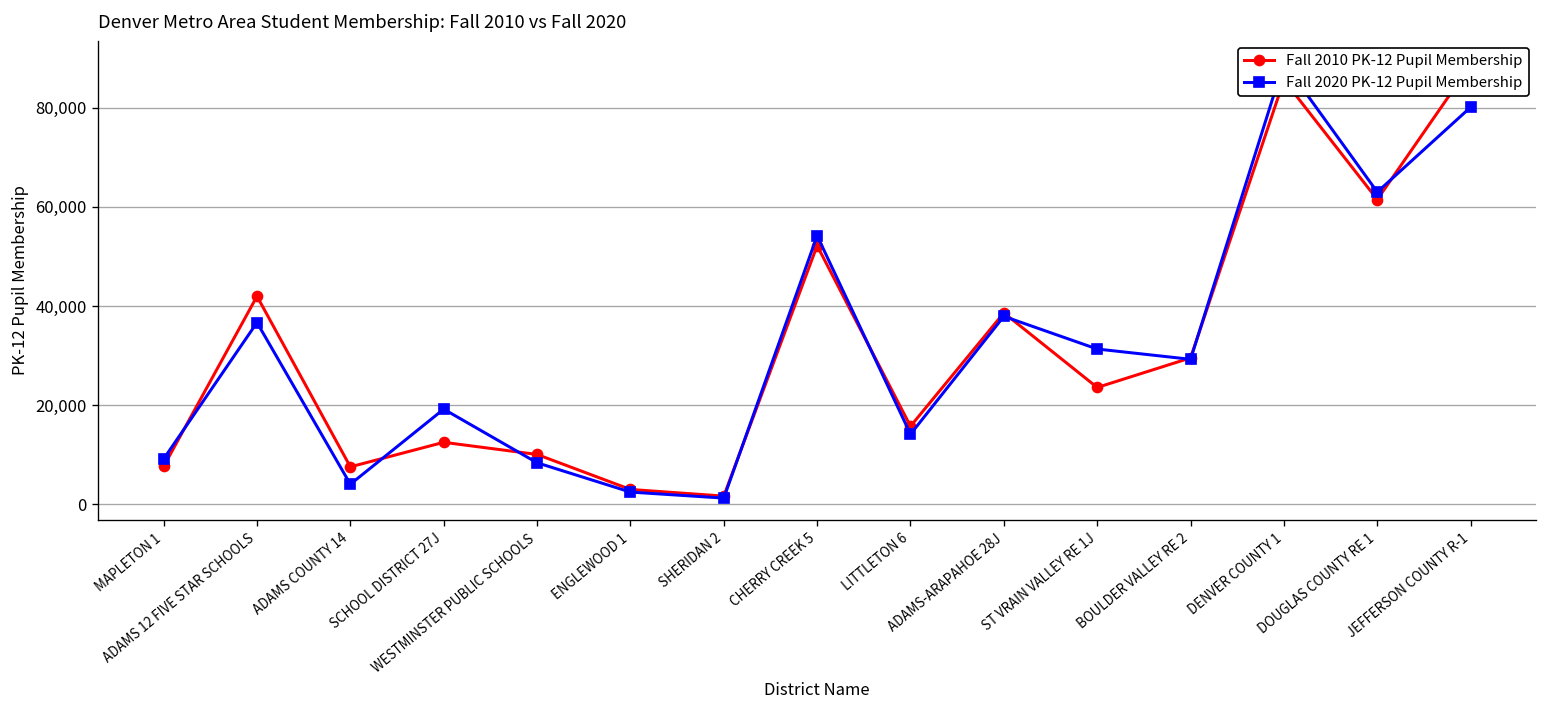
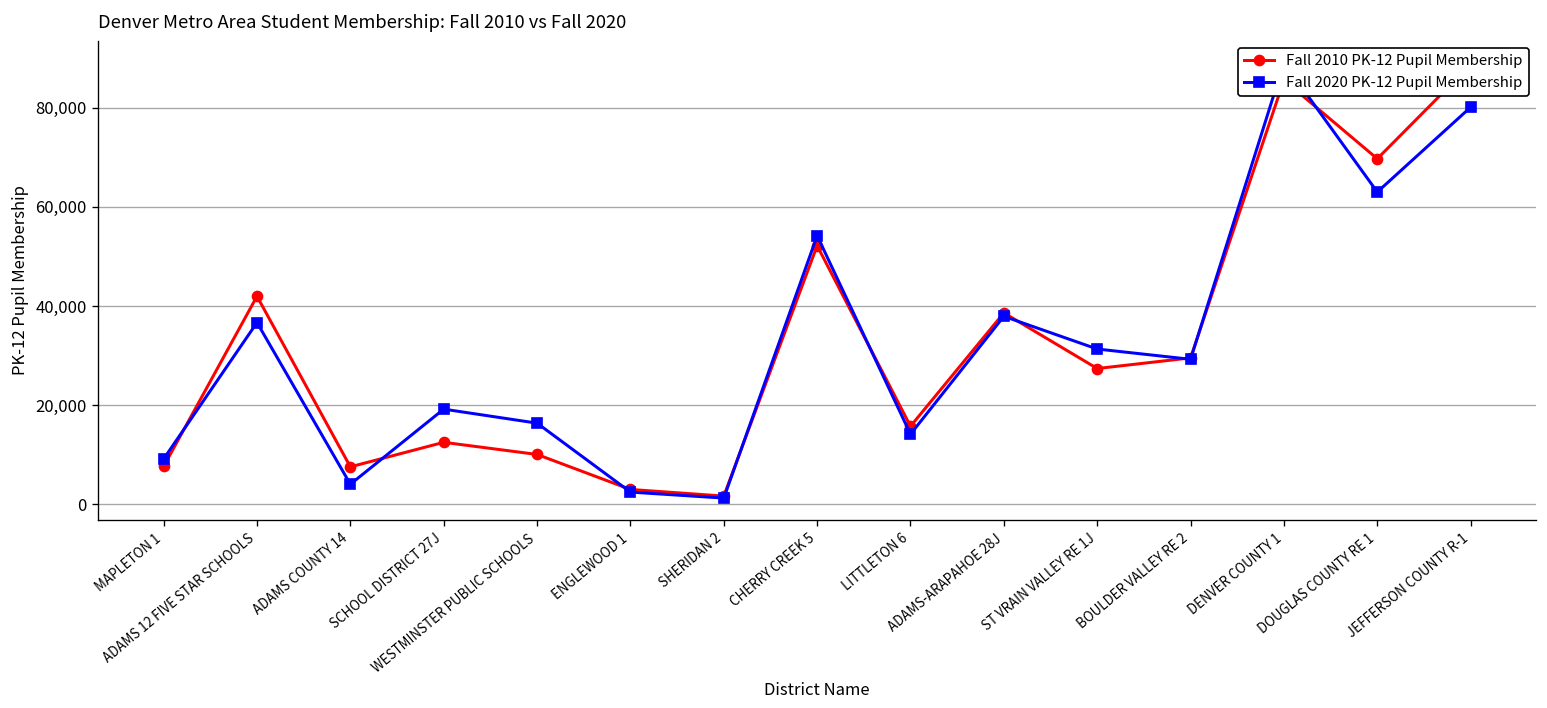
Fall 2020 PK-12 Pupil Membership, WESTMINSTER PUBLIC SCHOOLS: 8,000 -> 16,000
Fall 2010 PK-12 Pupil Membership, ST VRAIN VALLEY RE 1J: 24,000 -> 27,000
Fall 2010 PK-12 Pupil Membership, DOUGLAS COUNTY RE 1: 61,000 -> 70,000
